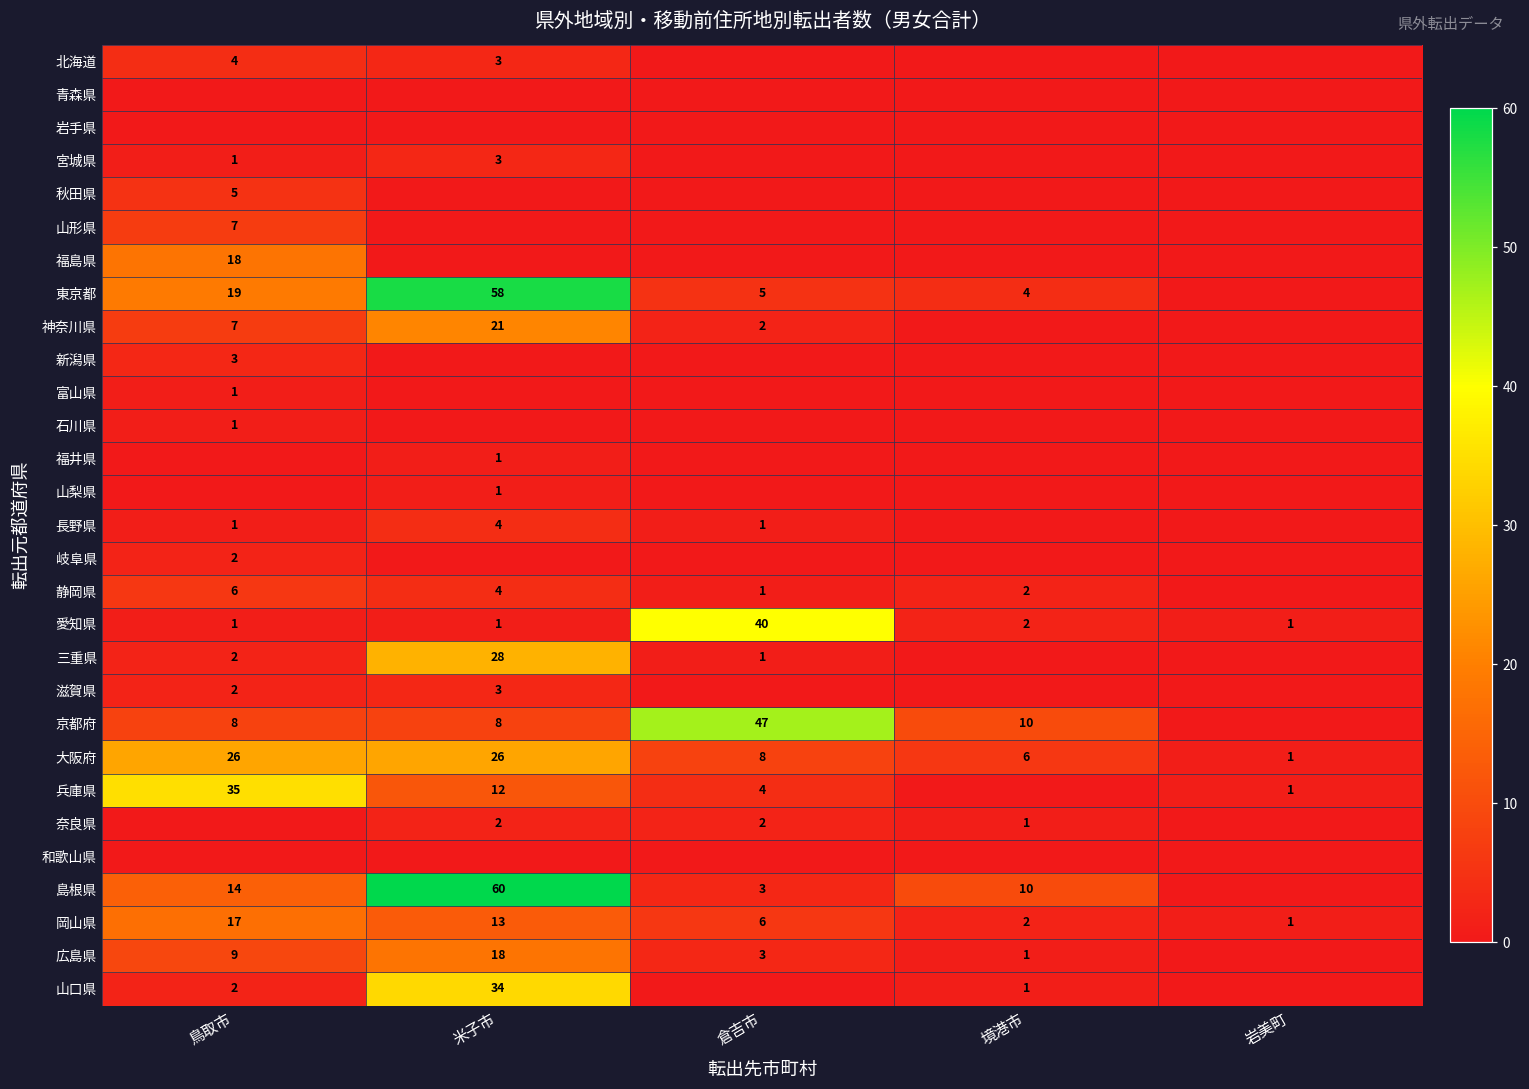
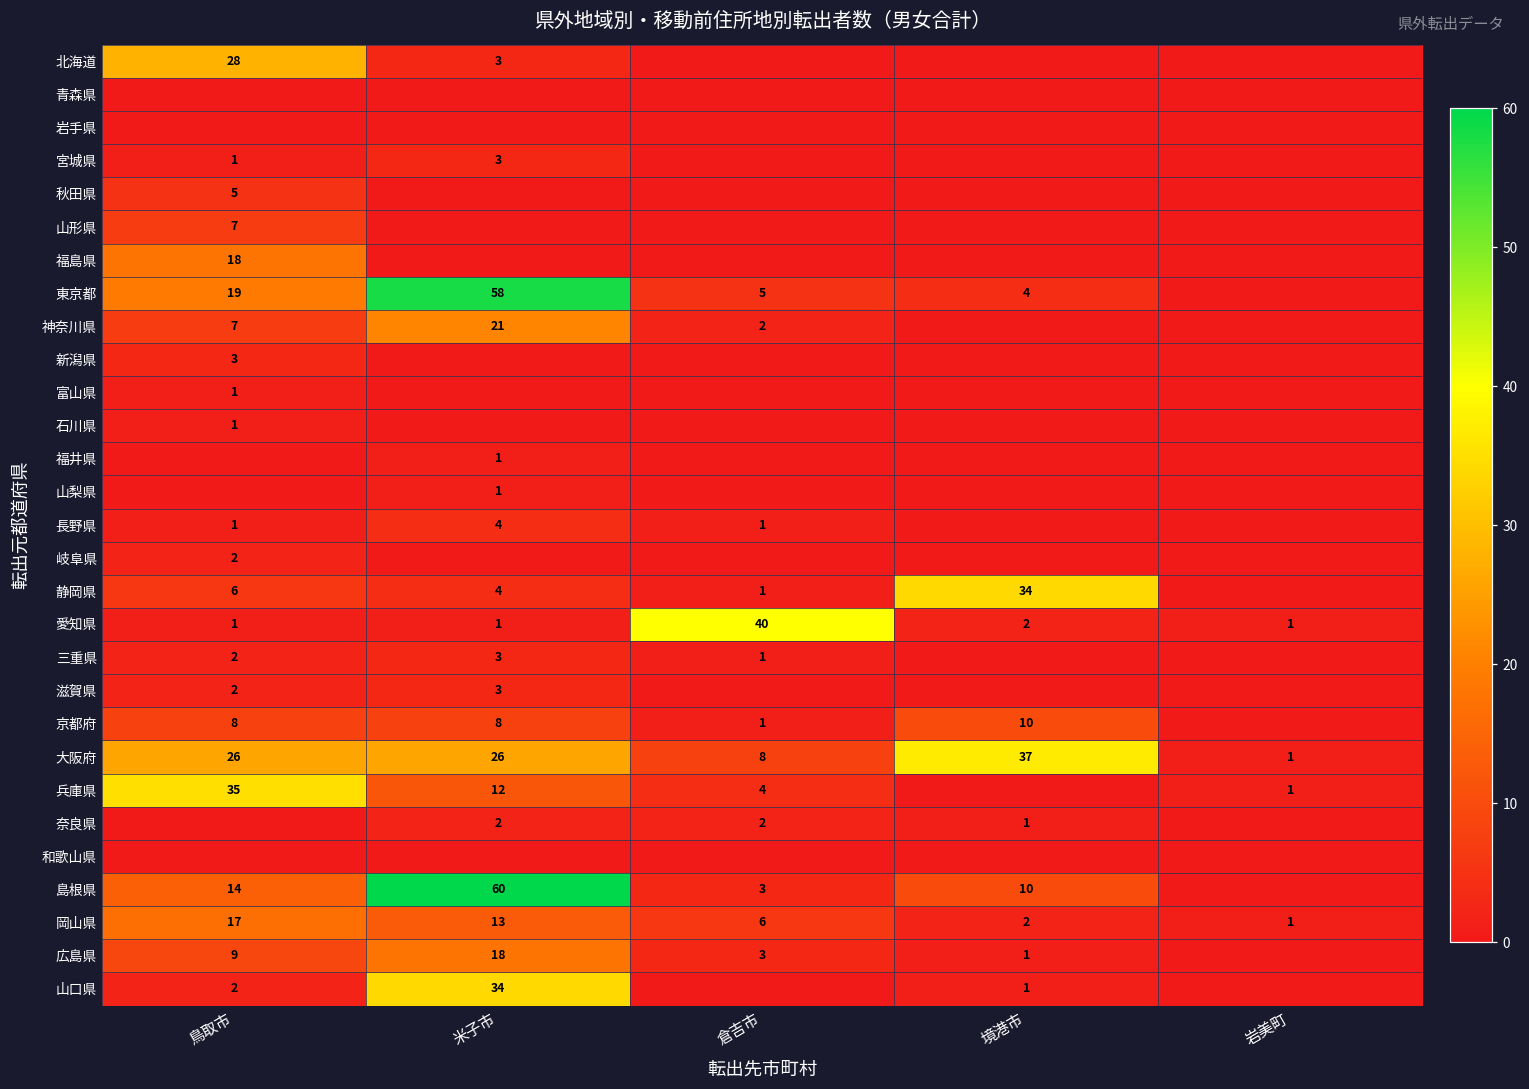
北海道, 鳥取市: 4 -> 28
静岡県, 境港市: 2 -> 34
三重県, 米子市: 28 -> 3
京都府, 倉吉市: 47 -> 1
大阪府, 境港市: 6 -> 37
